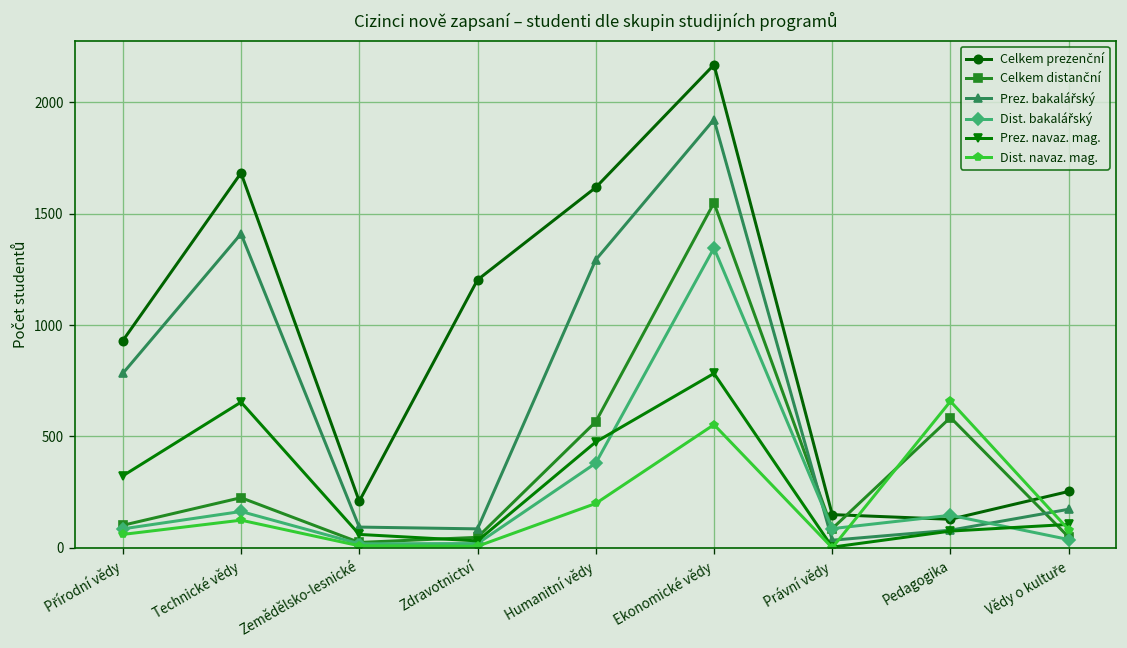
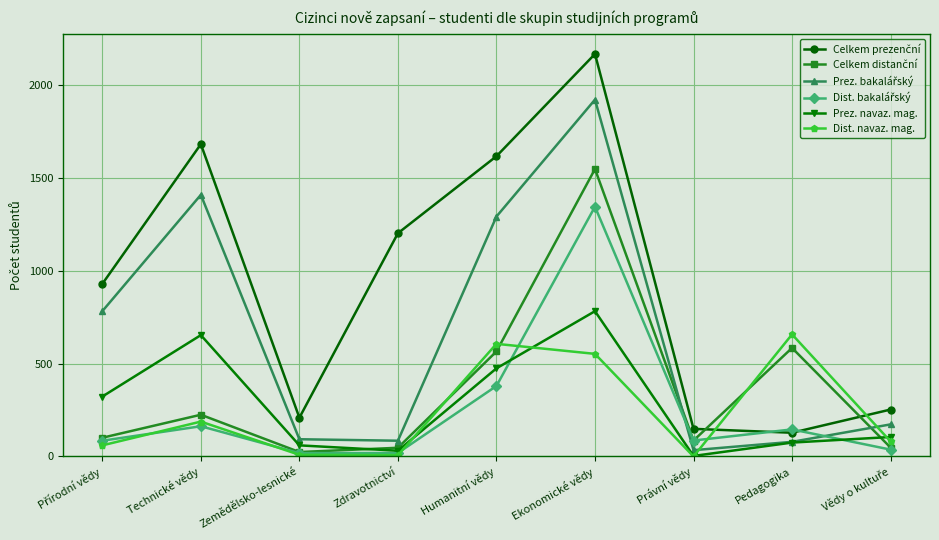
Dist. navaz. mag., Technické vědy: 120 -> 190
Dist. navaz. mag., Humanitní vědy: 200 -> 610
